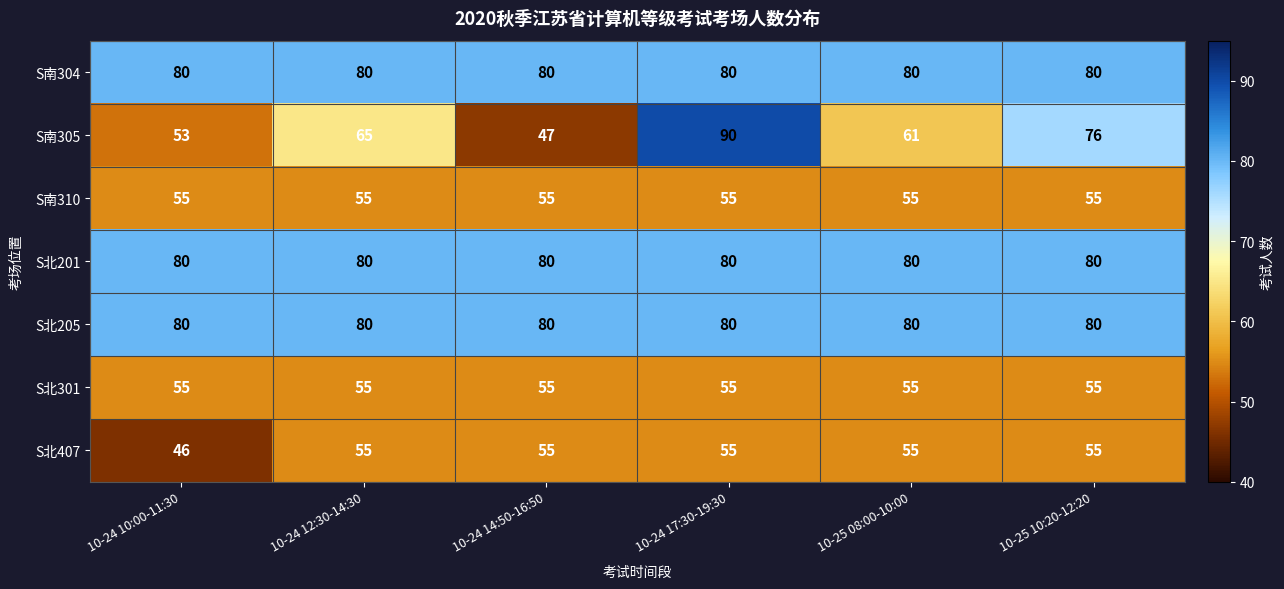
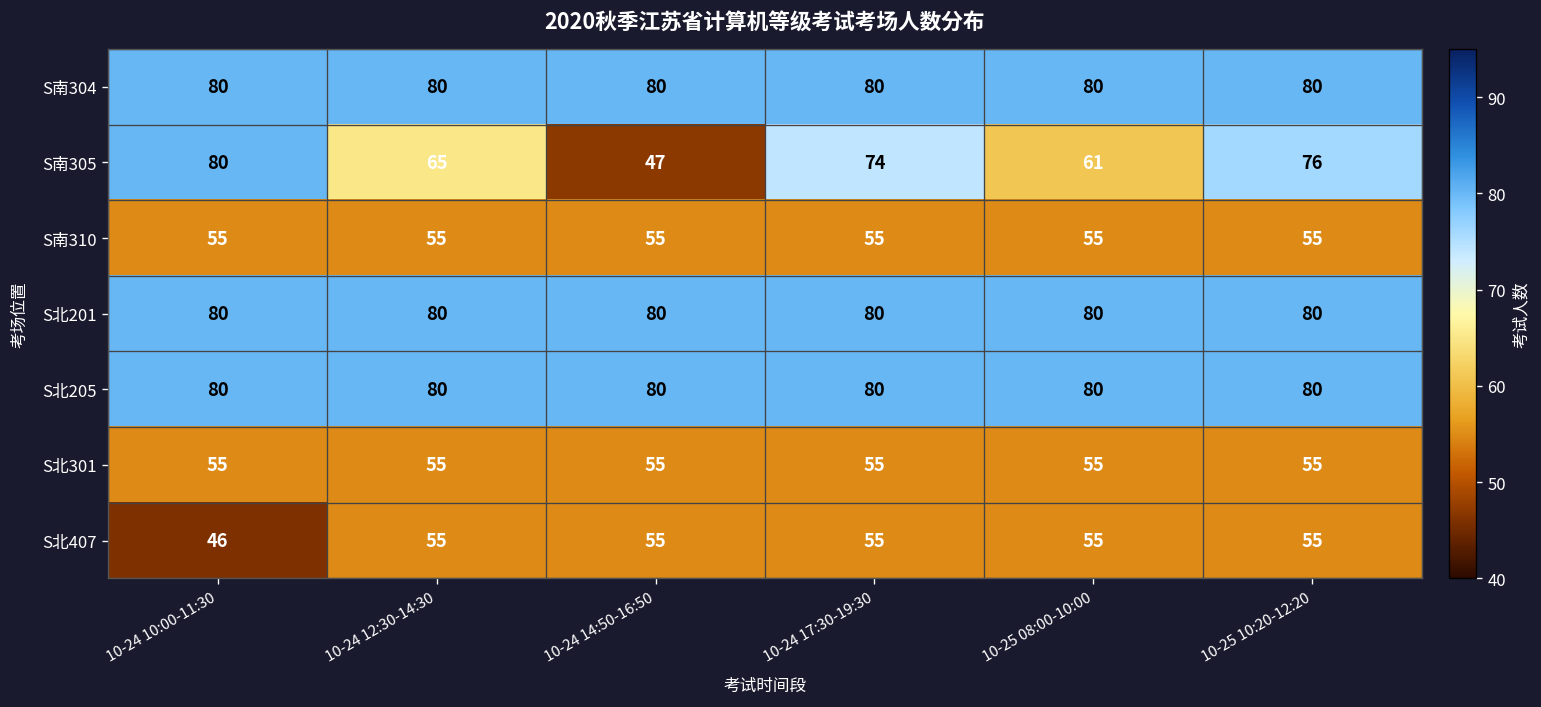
S南305, 10-24 10:00-11:30: 53 -> 80
S南305, 10-24 17:30-19:30: 90 -> 74
